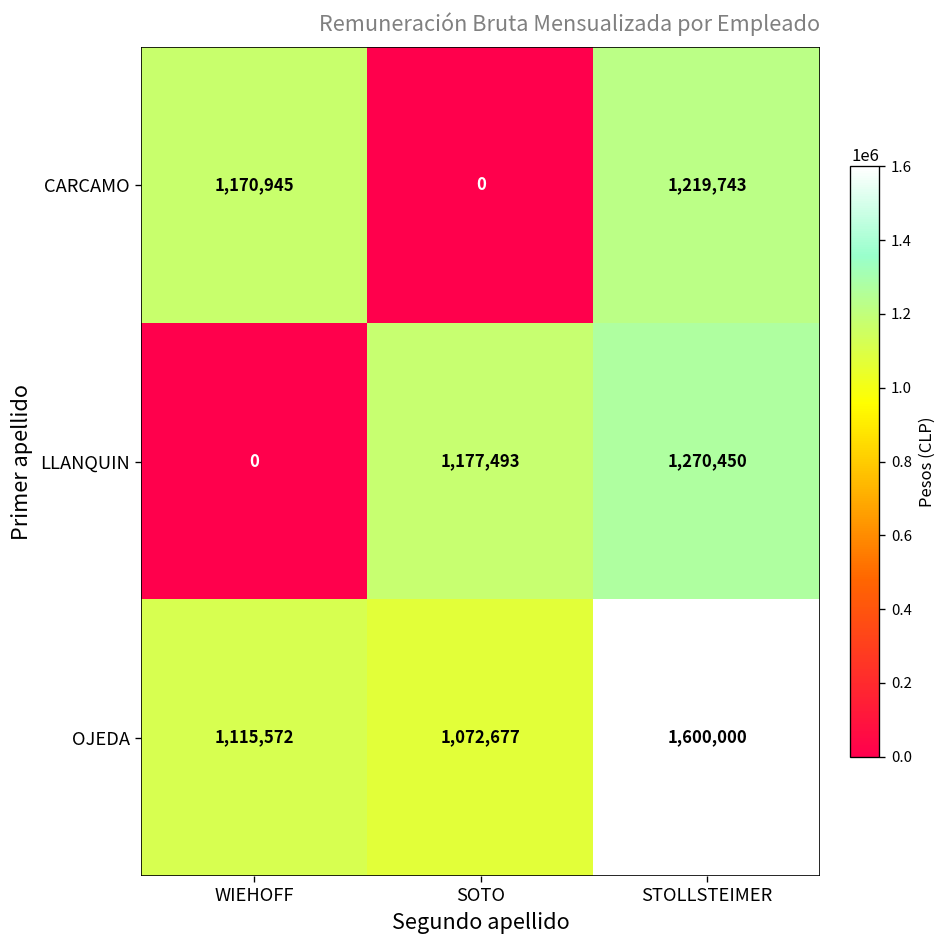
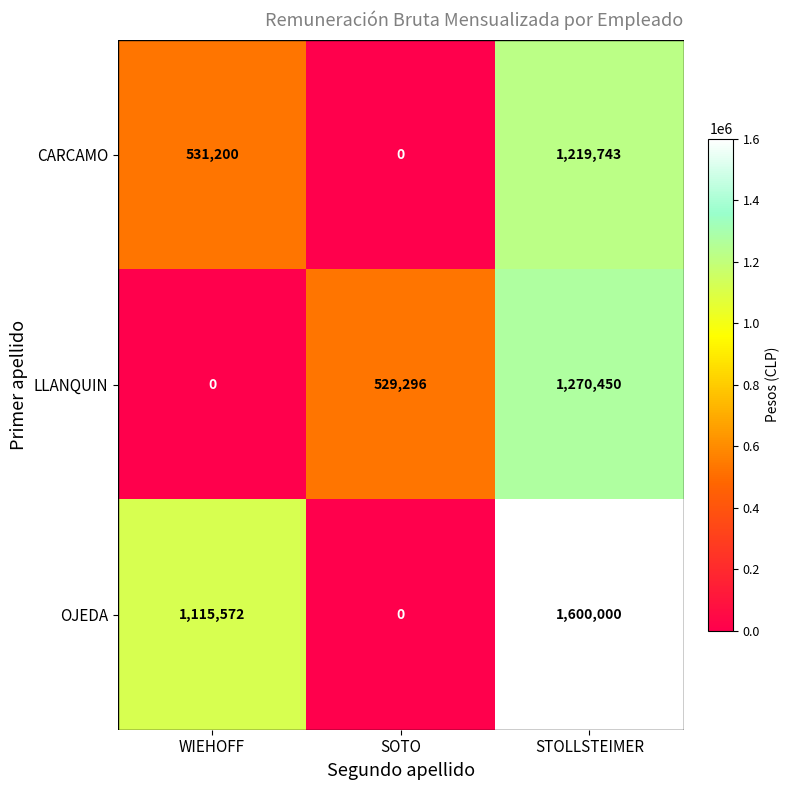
CARCAMO, WIEHOFF: 1,170,945 -> 531,200
LLANQUIN, SOTO: 1,177,493 -> 529,296
OJEDA, SOTO: 1,072,677 -> 0
